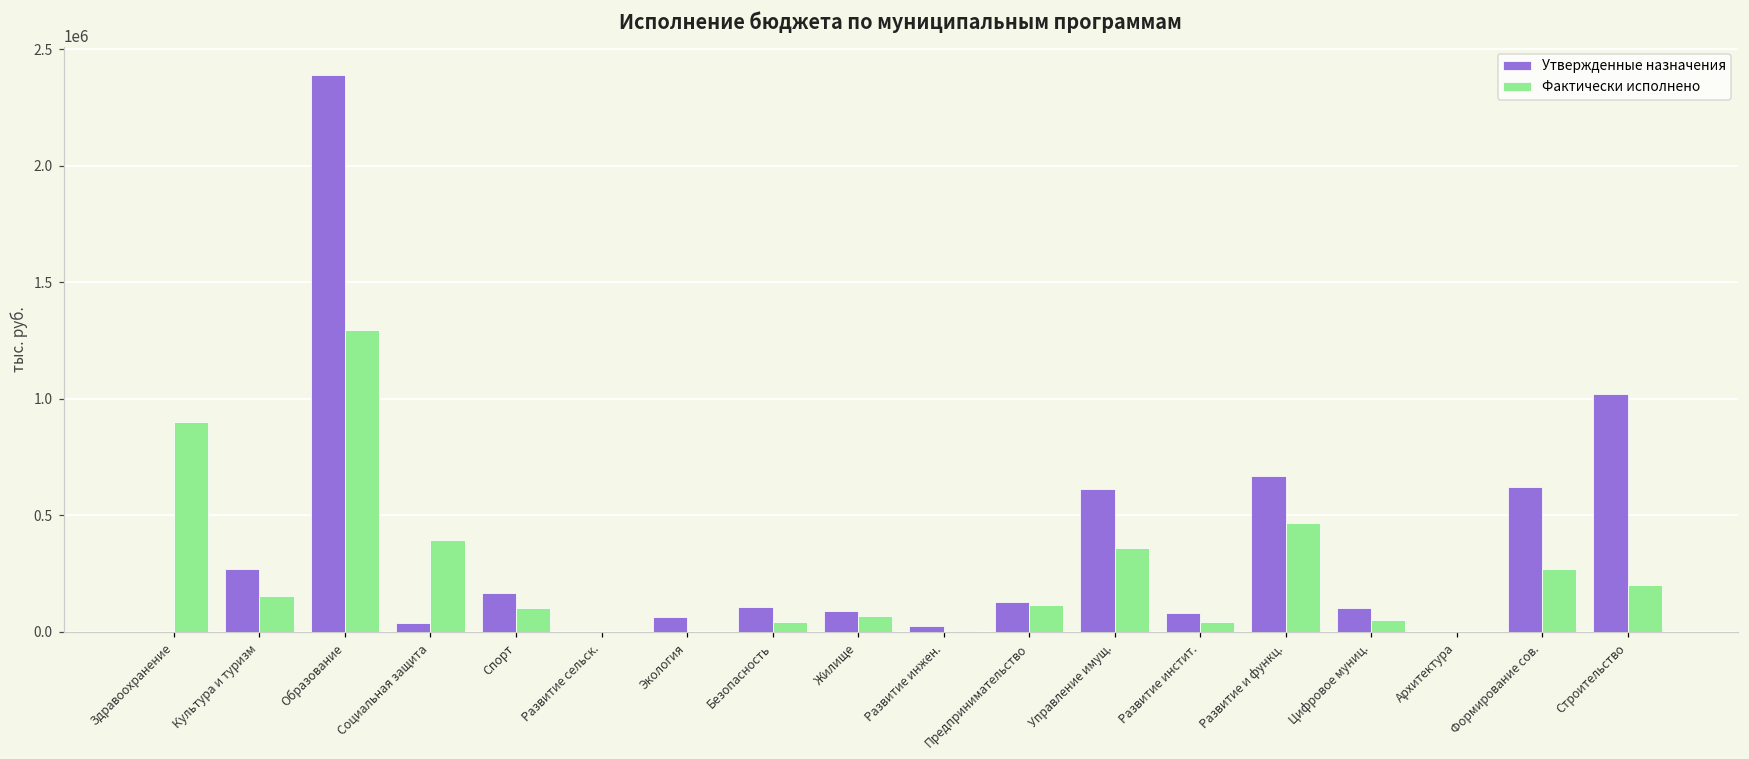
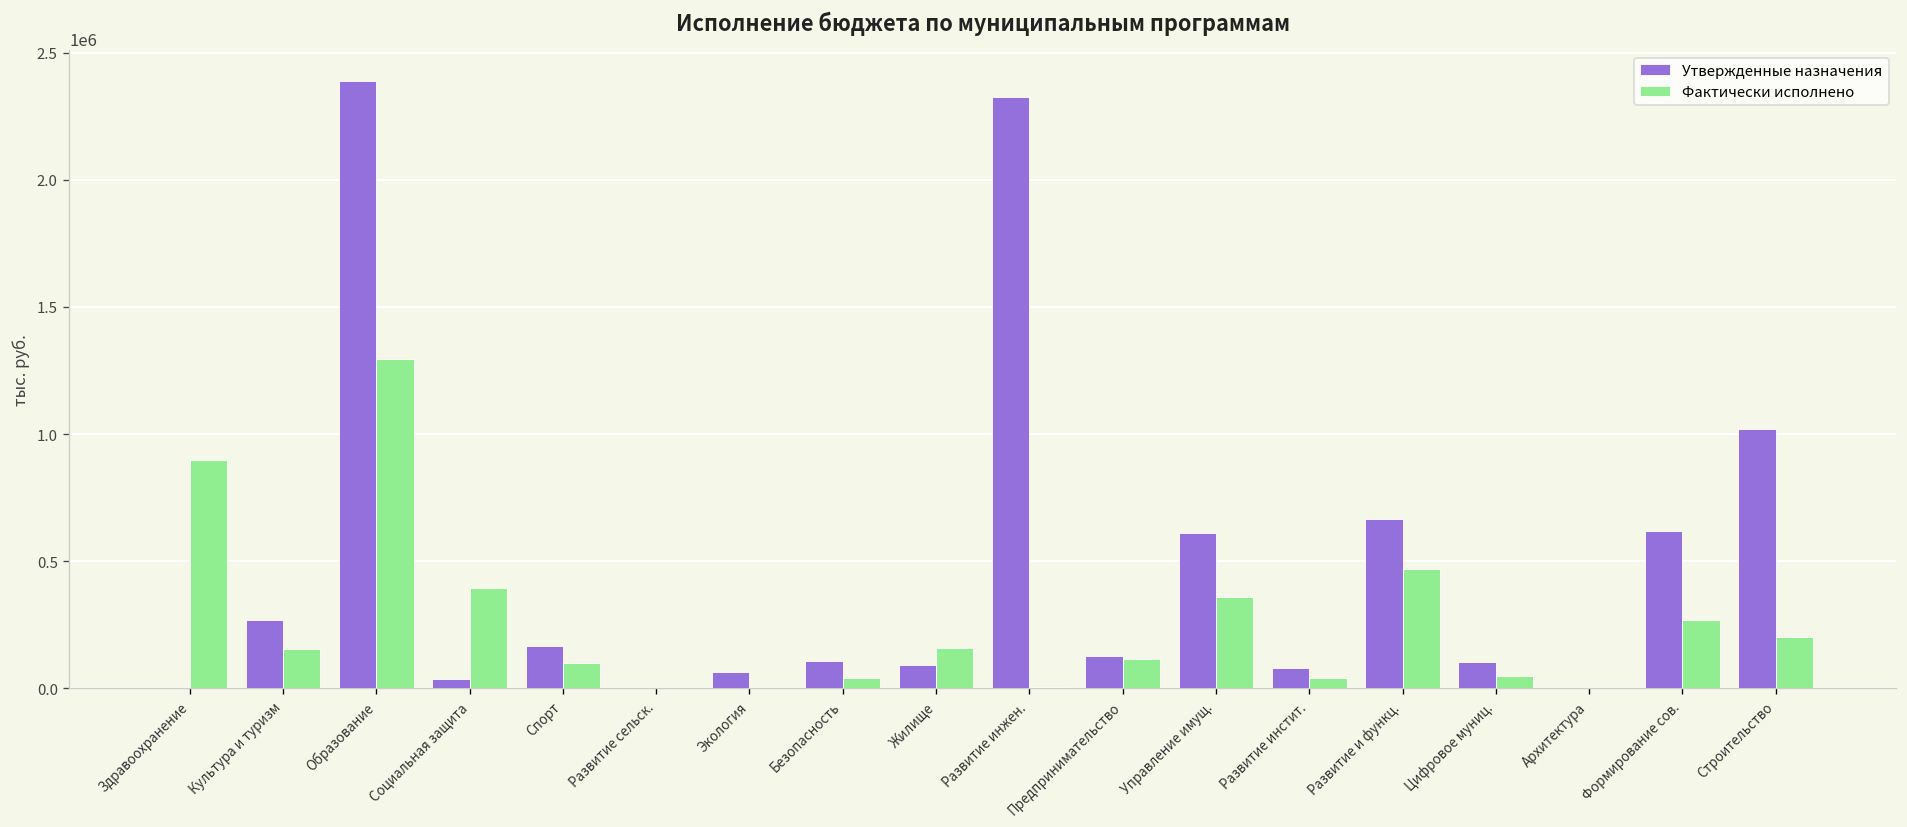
Фактически исполнено, Жилище: 70000 -> 160000
Утвержденные назначения, Развитие инжен.: 30000 -> 2330000
